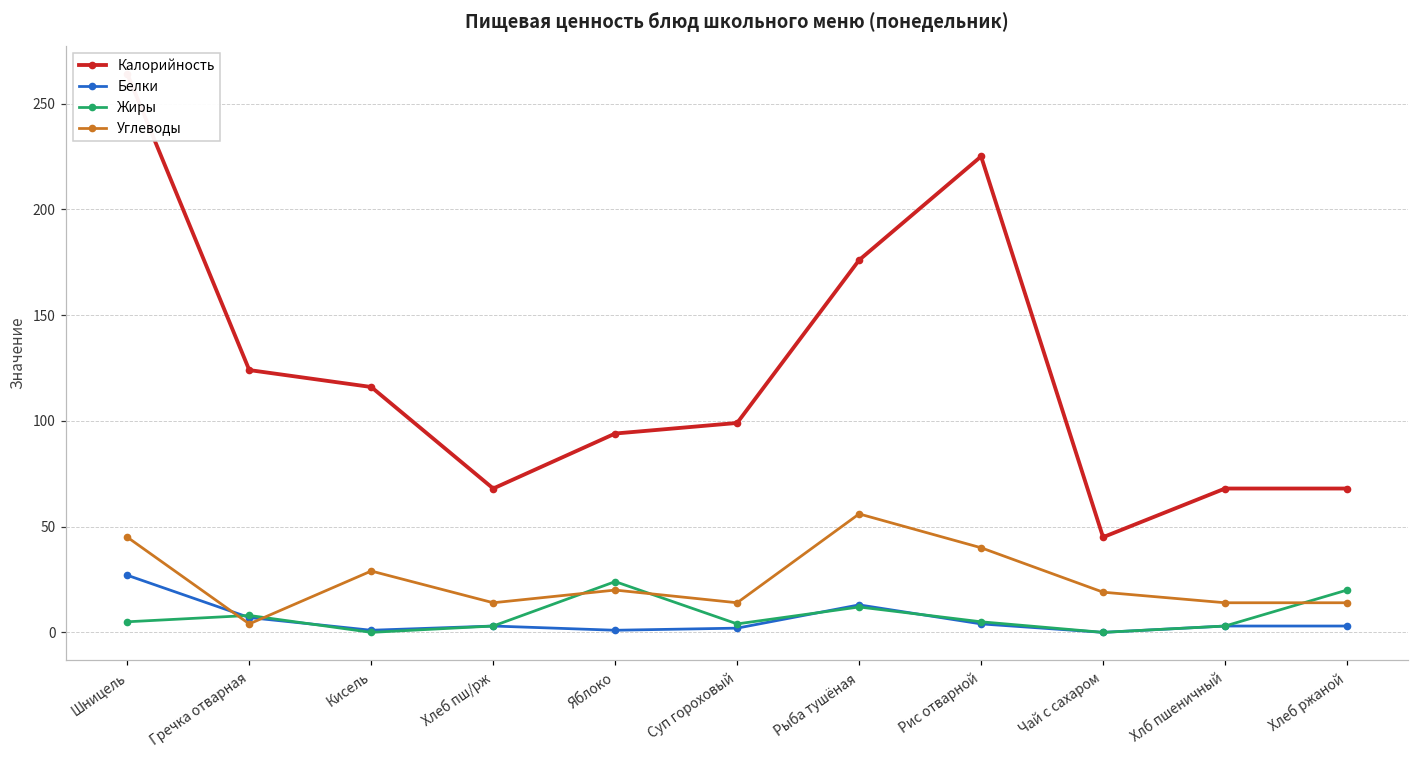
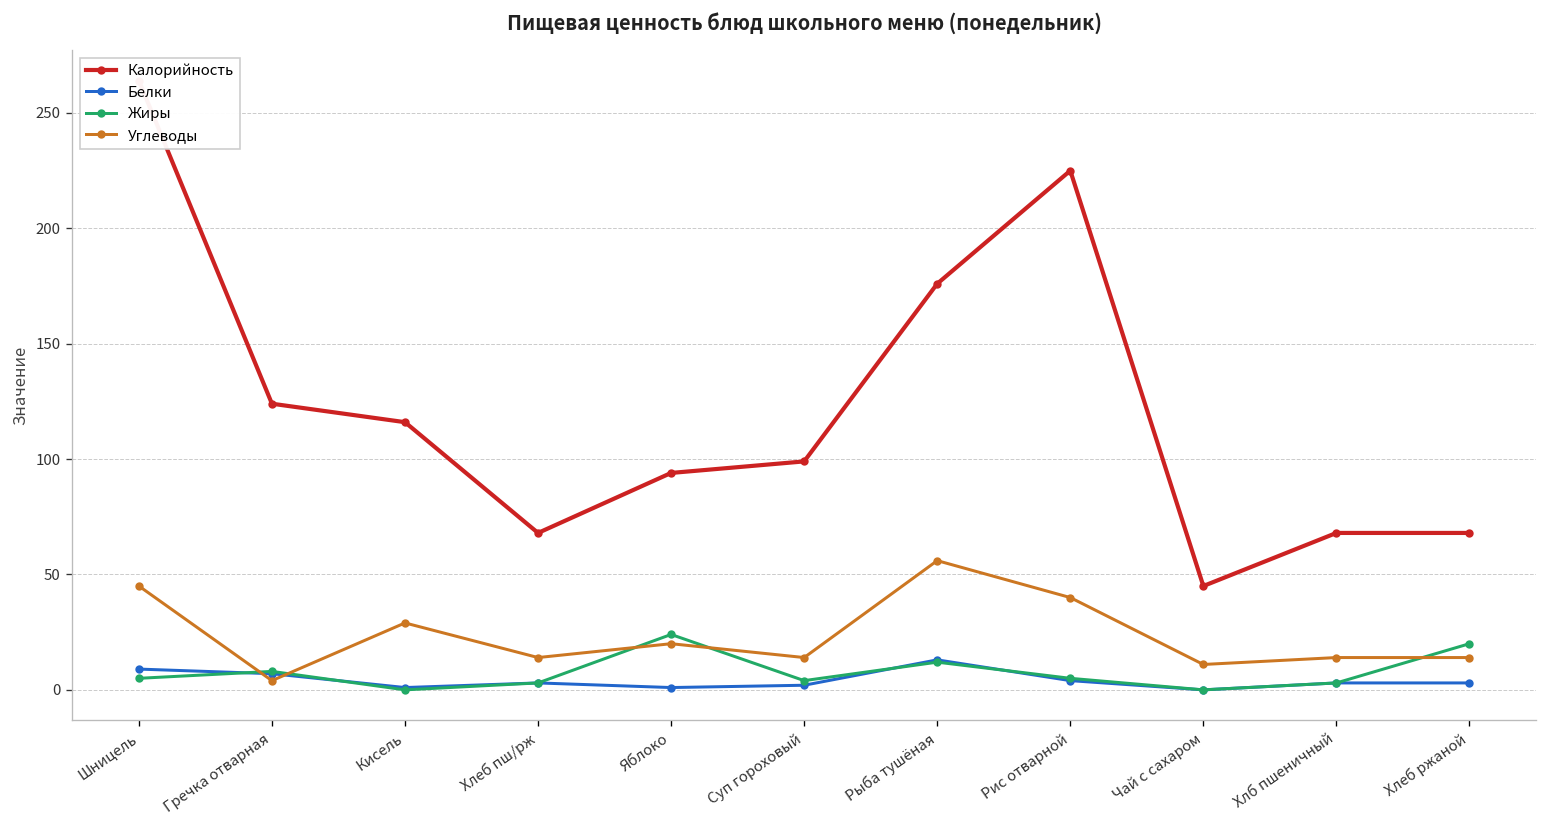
Белки, Шницель: 27 -> 9
Углеводы, Чай с сахаром: 19 -> 11
